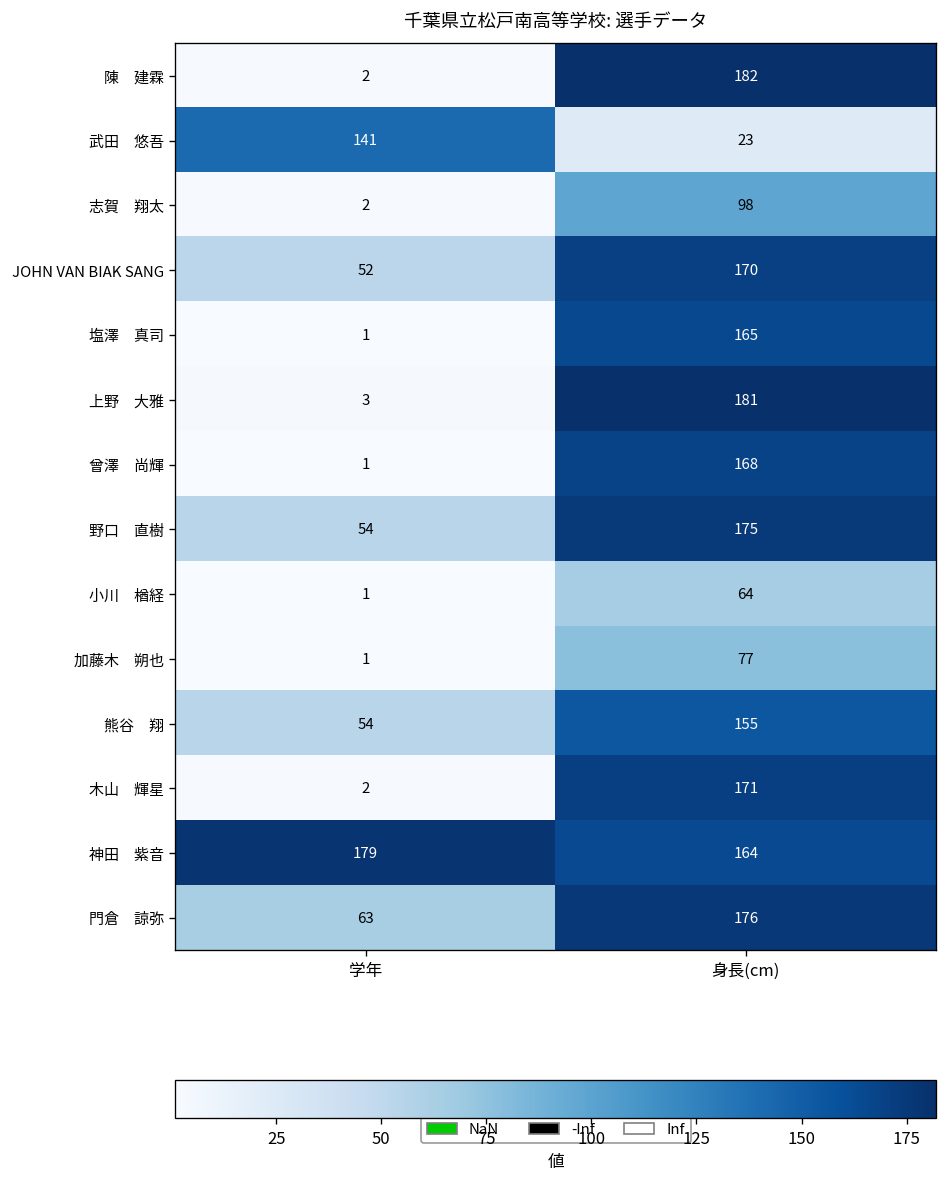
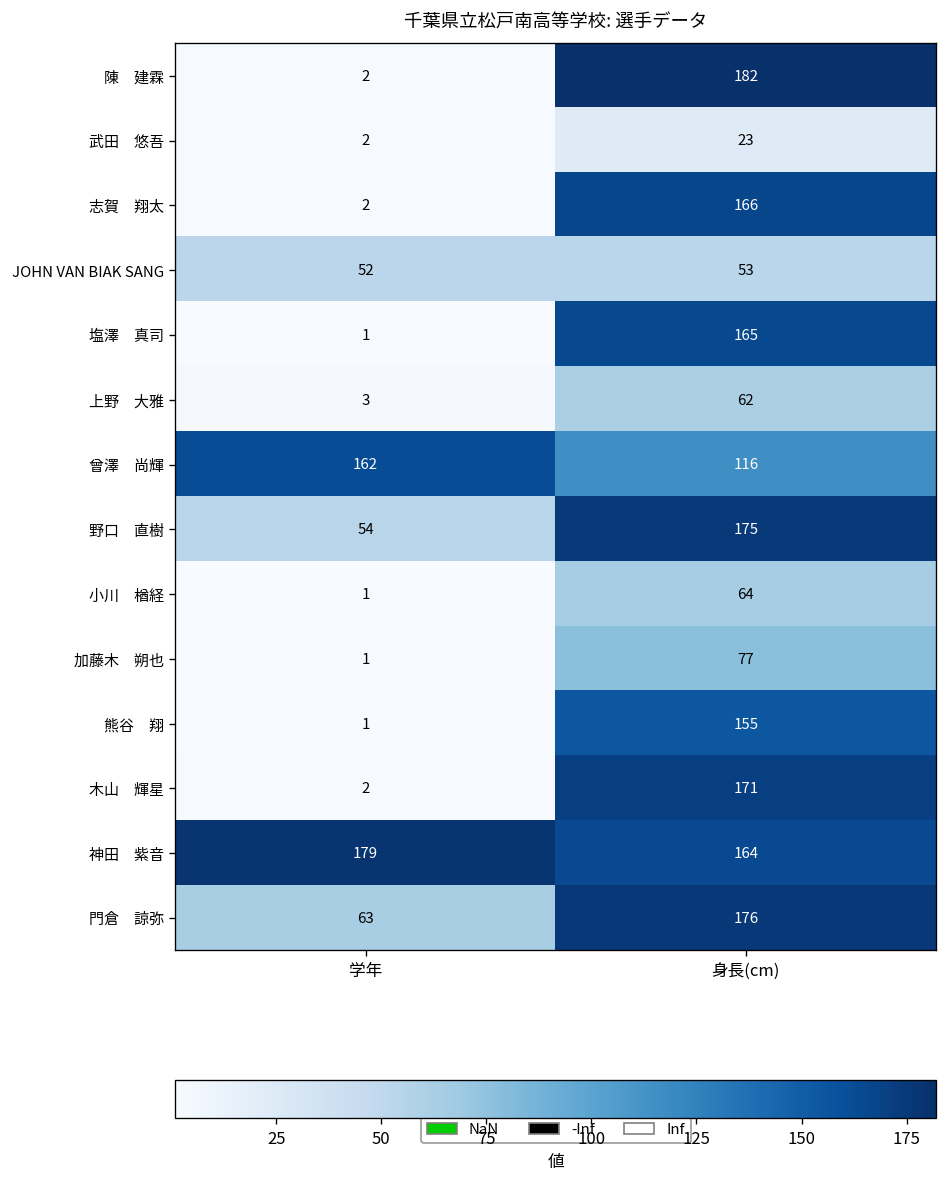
武田 悠吾, 学年: 141 -> 2
志賀 翔太, 身長(cm): 98 -> 166
JOHN VAN BIAK SANG, 身長(cm): 170 -> 53
上野 大雅, 身長(cm): 181 -> 62
曾澤 尚輝, 学年: 1 -> 162
曾澤 尚輝, 身長(cm): 168 -> 116
熊谷 翔, 学年: 54 -> 1
